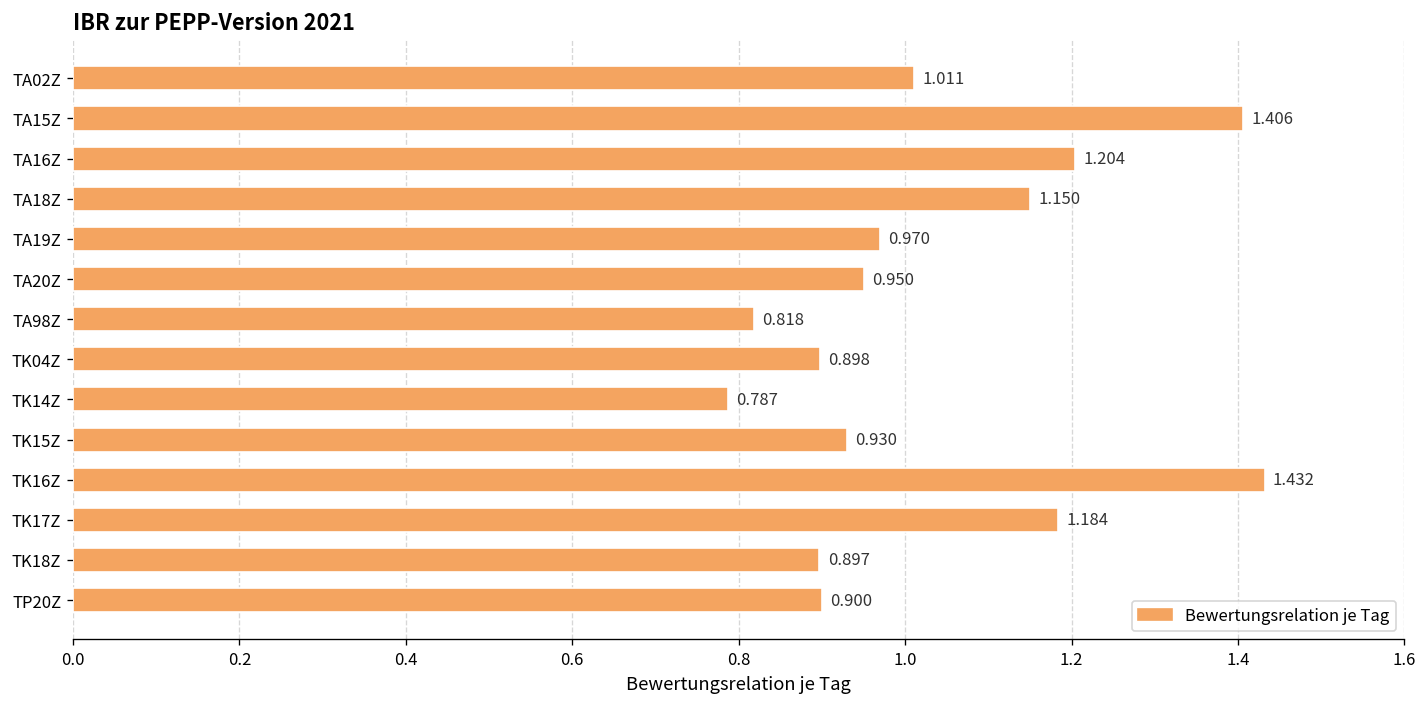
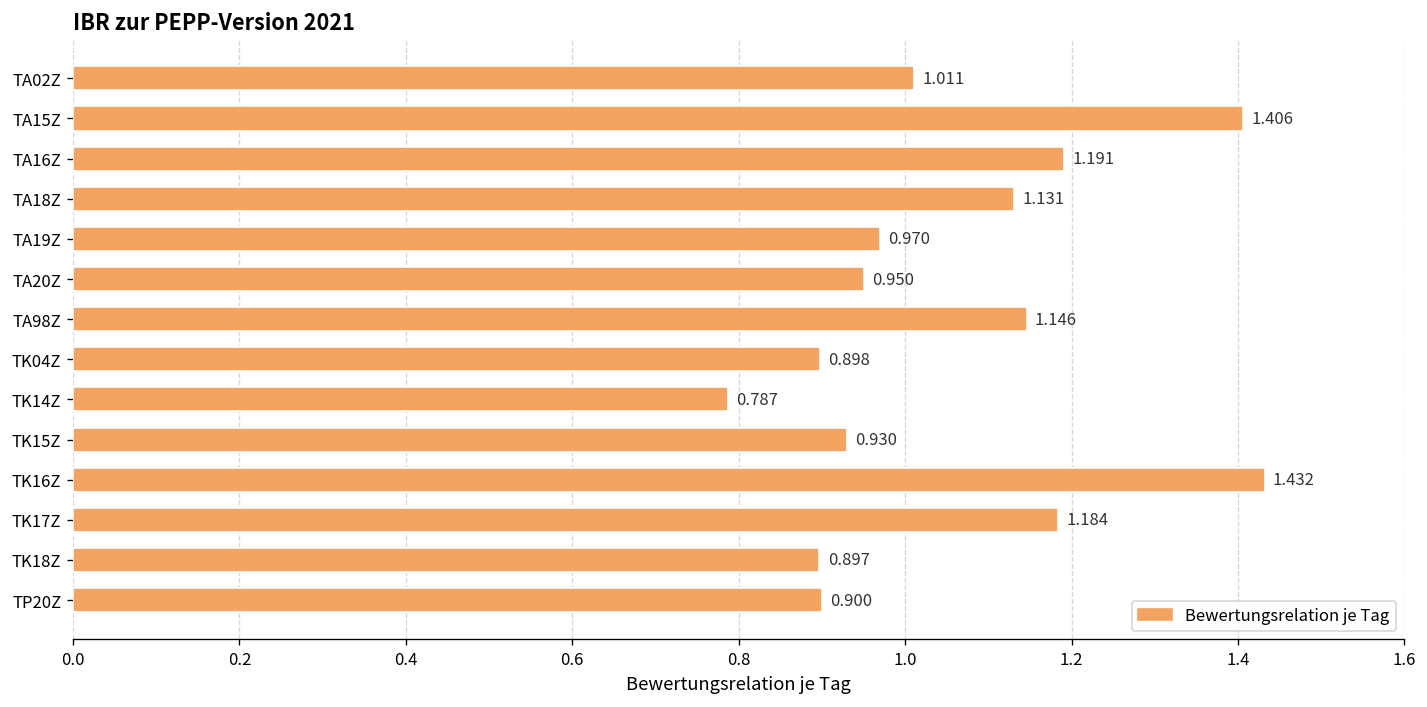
TA16Z: 1.204 -> 1.191
TA18Z: 1.150 -> 1.131
TA98Z: 0.818 -> 1.146
